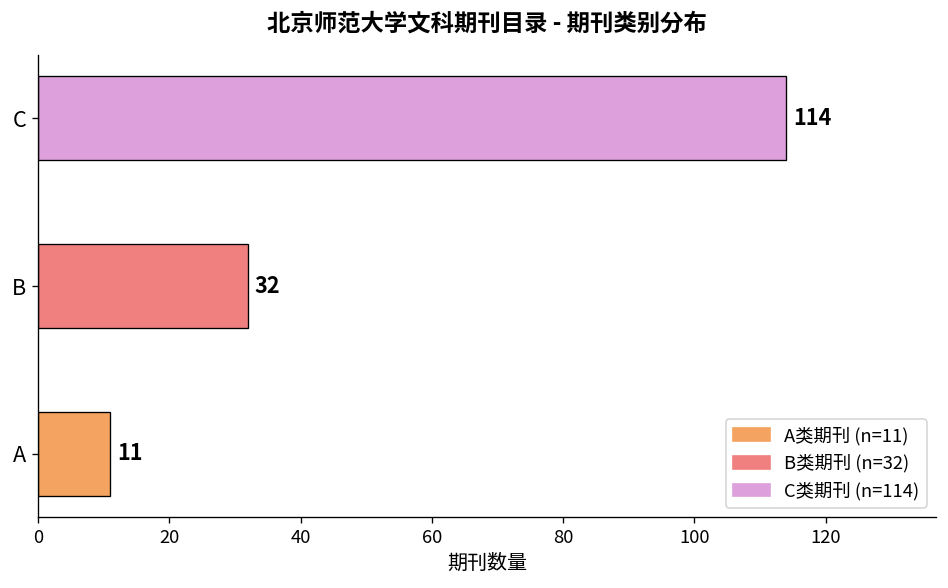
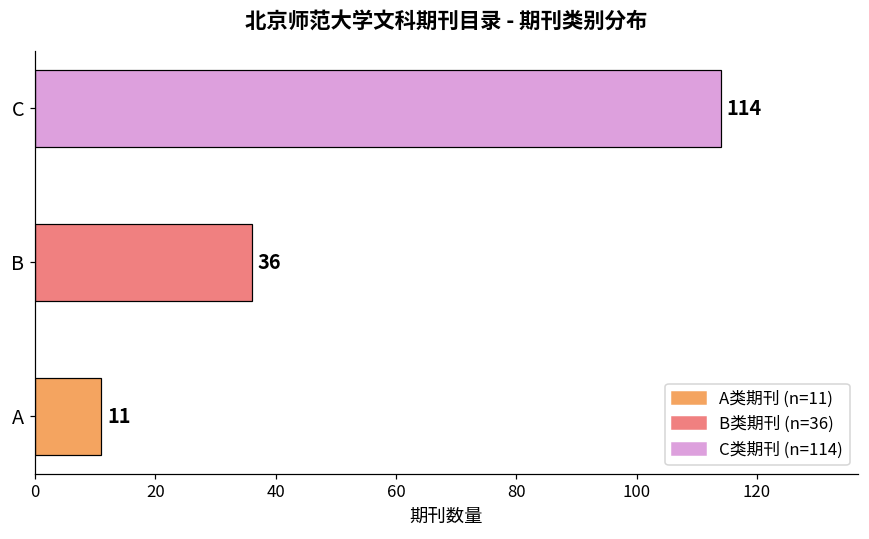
B: 32 -> 36
